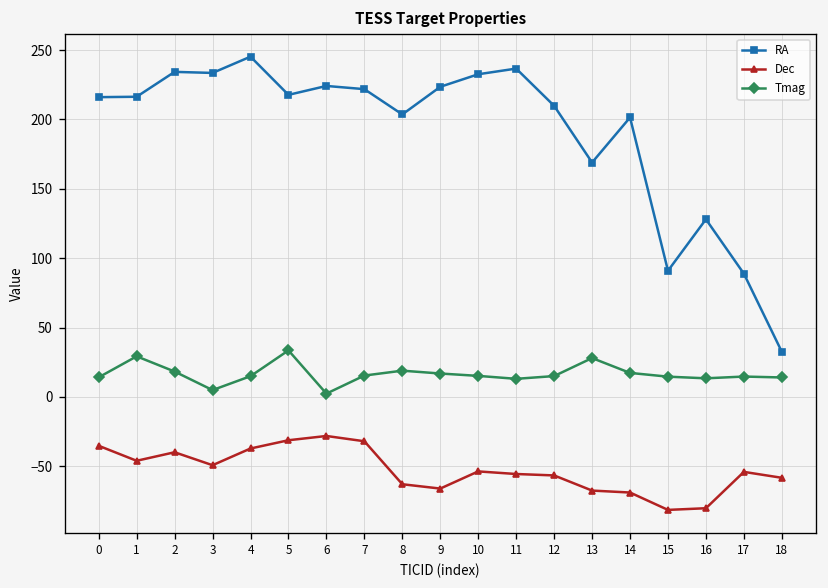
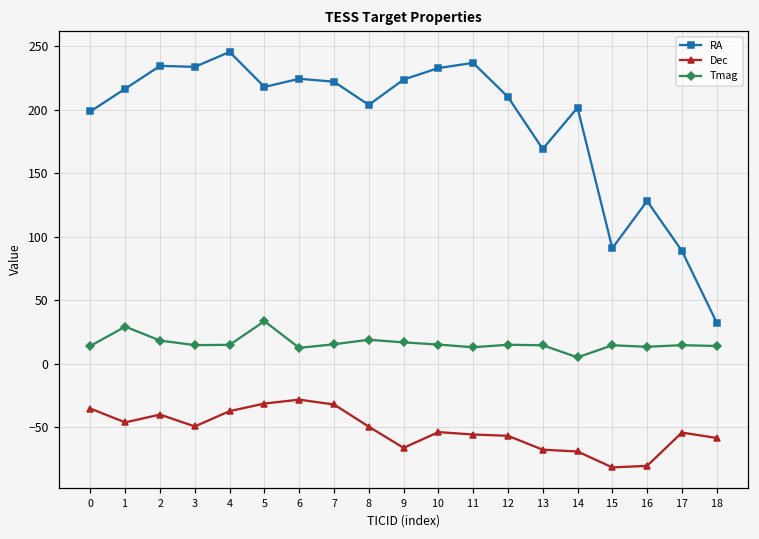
RA, 0: 216 -> 199
Tmag, 3: 5 -> 15
Tmag, 6: 2 -> 13
Dec, 8: -63 -> -49
Tmag, 13: 28 -> 15
Tmag, 14: 17 -> 5
